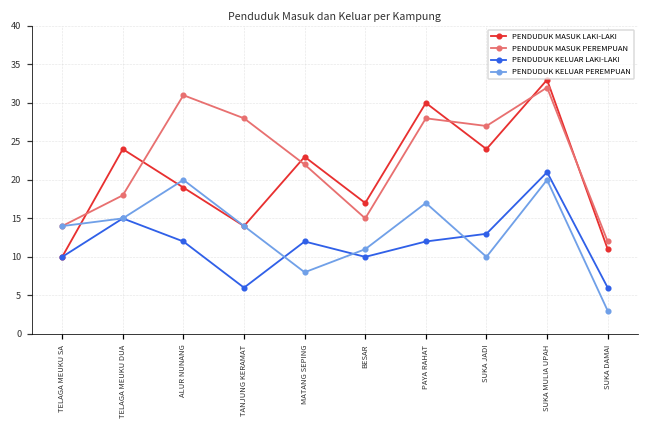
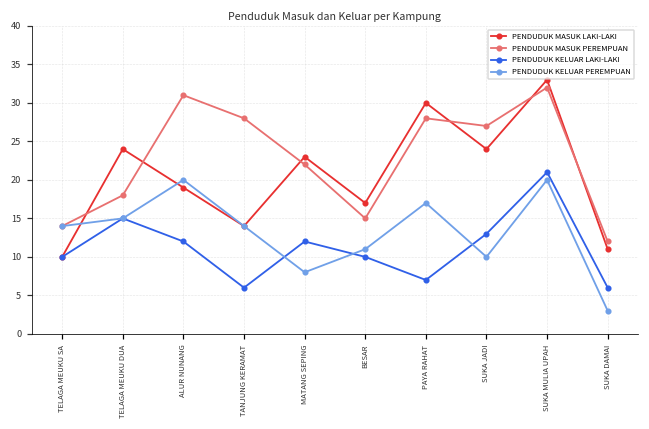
PENDUDUK KELUAR LAKI-LAKI, PAYA RAHAT: 12 -> 7
